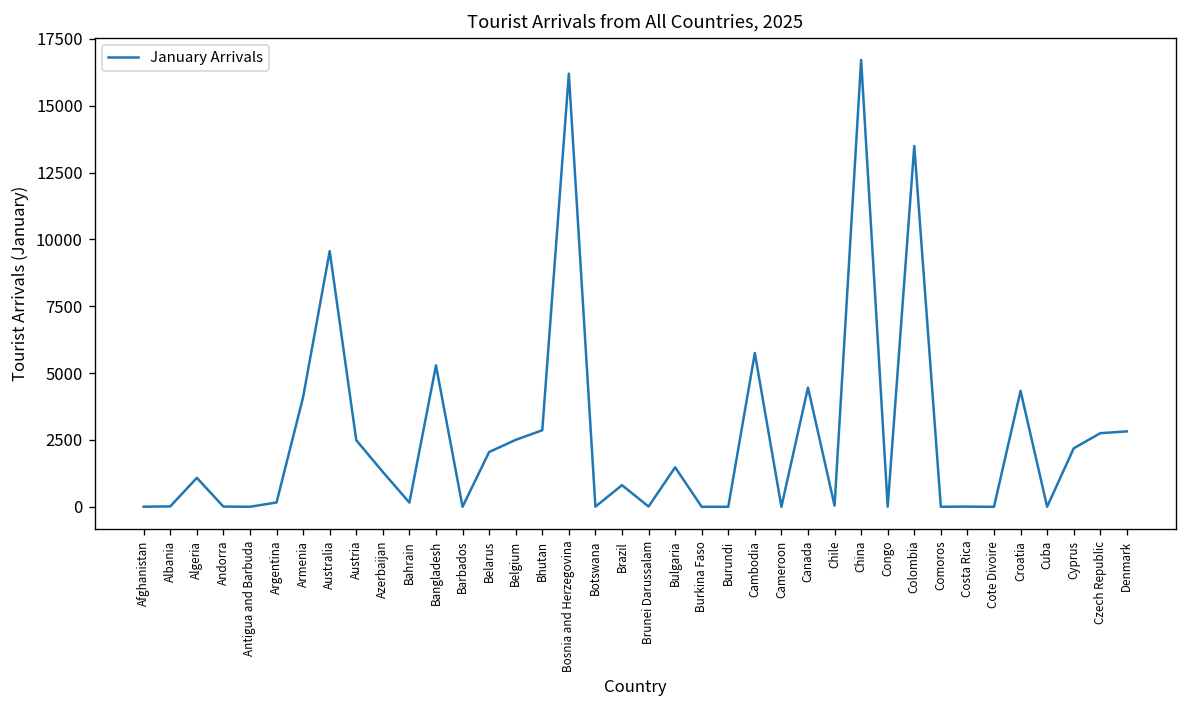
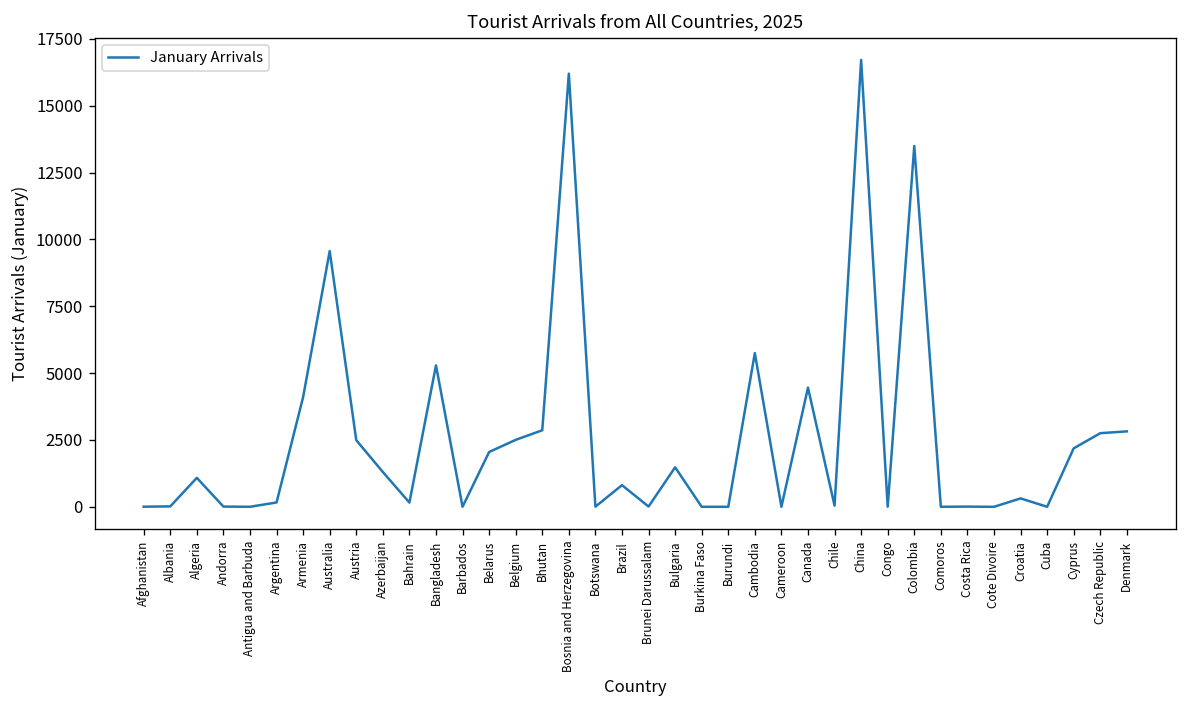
Croatia: 4300 -> 300
